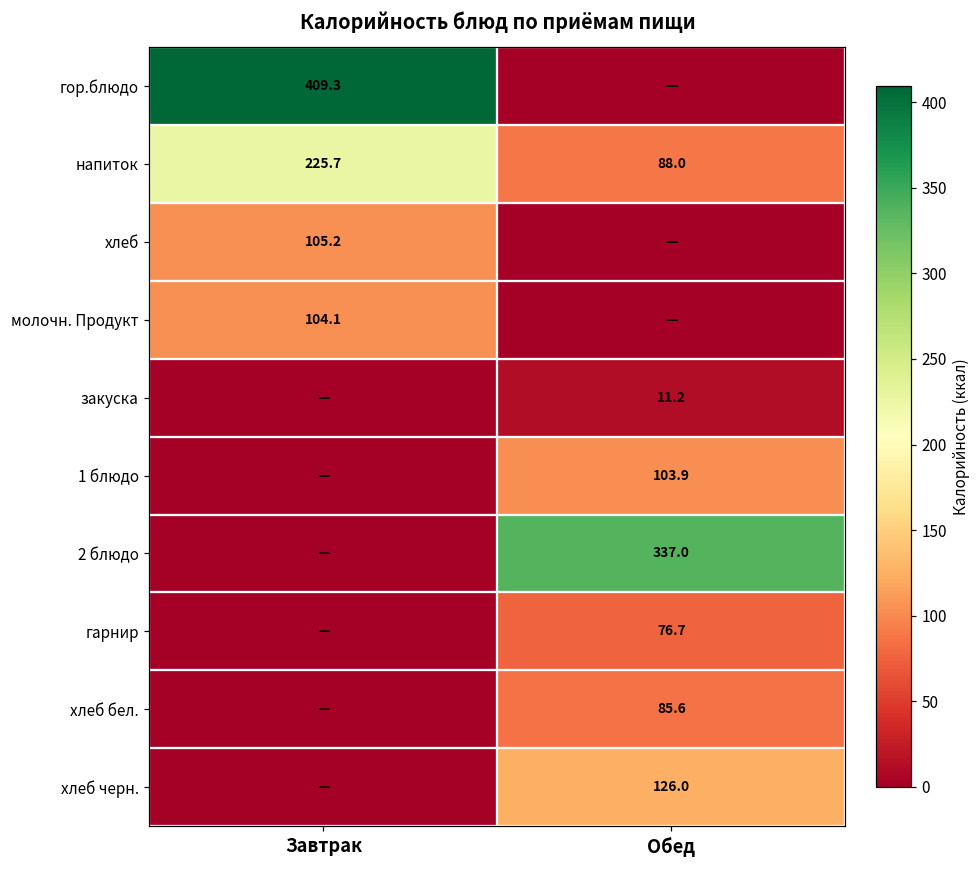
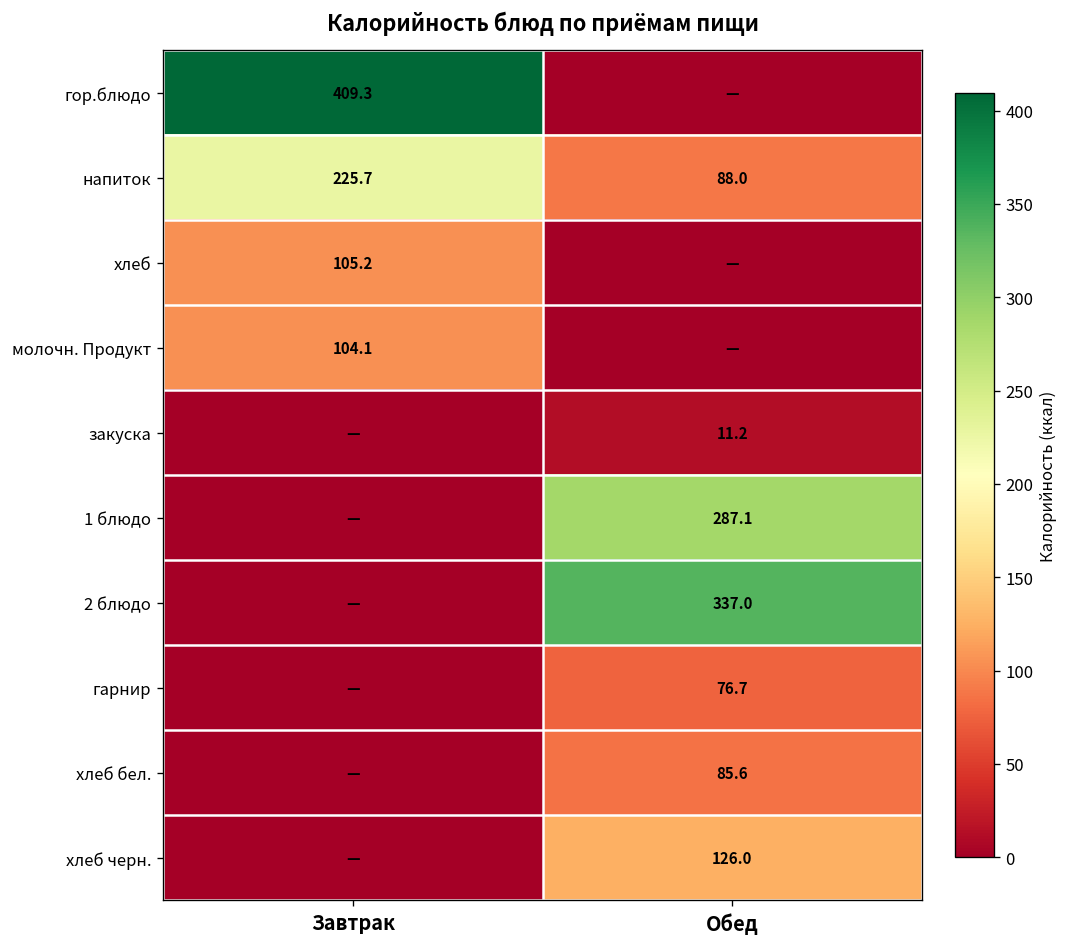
1 блюдо, Обед: 103.9 -> 287.1
